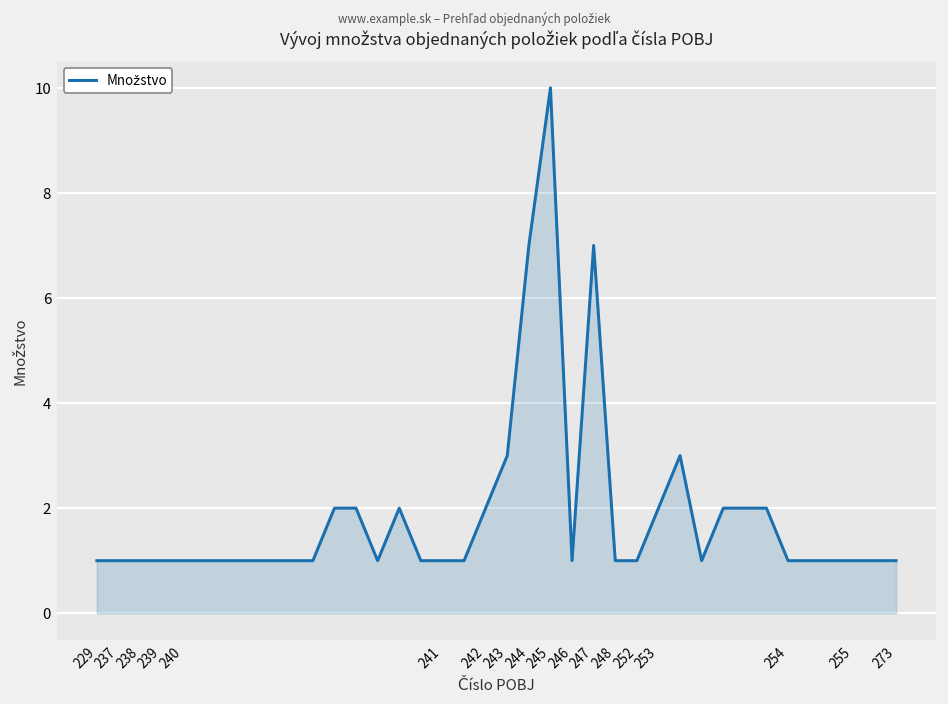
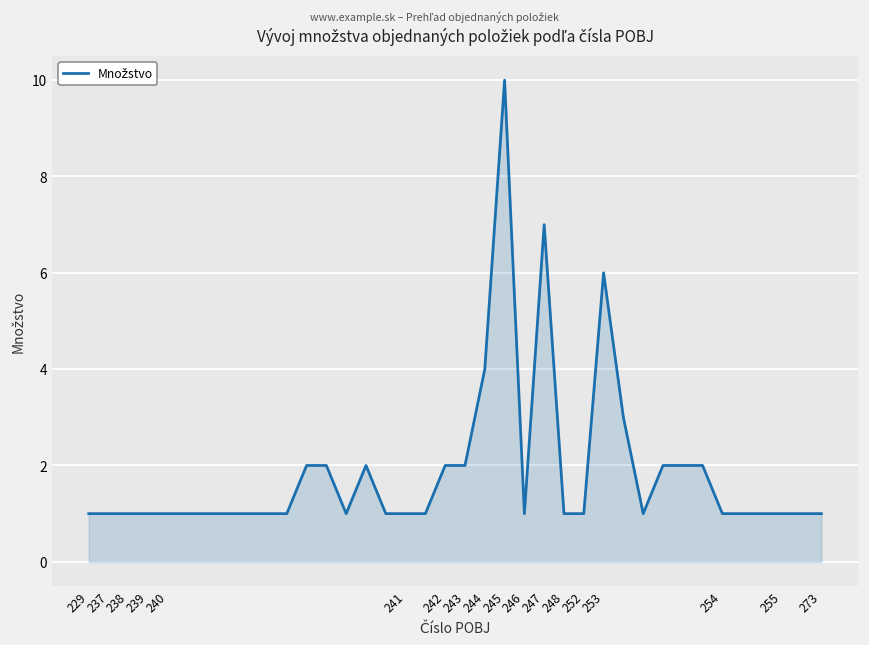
243: 3 -> 2
244: 7 -> 4
253: 2 -> 6
